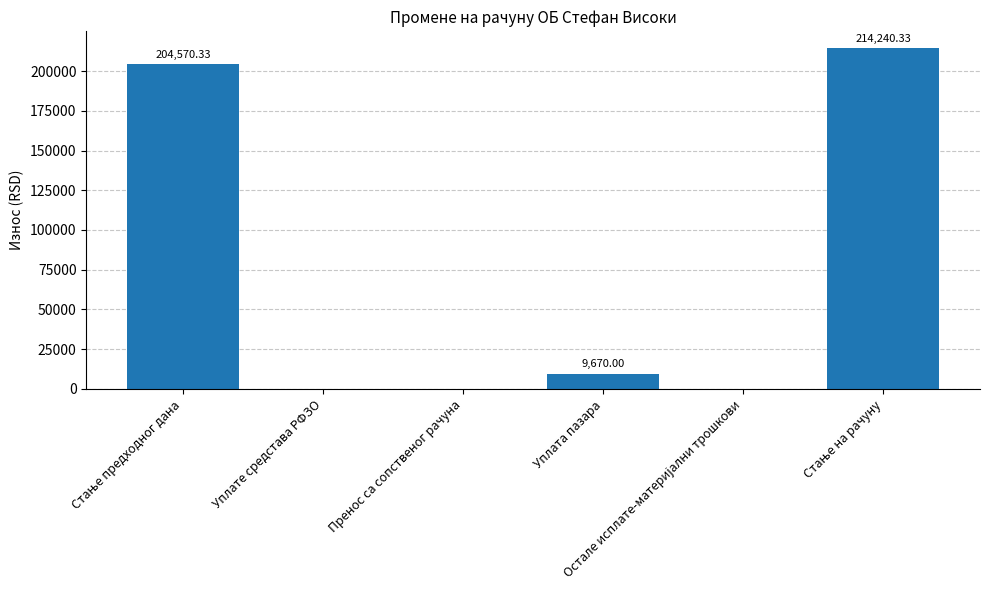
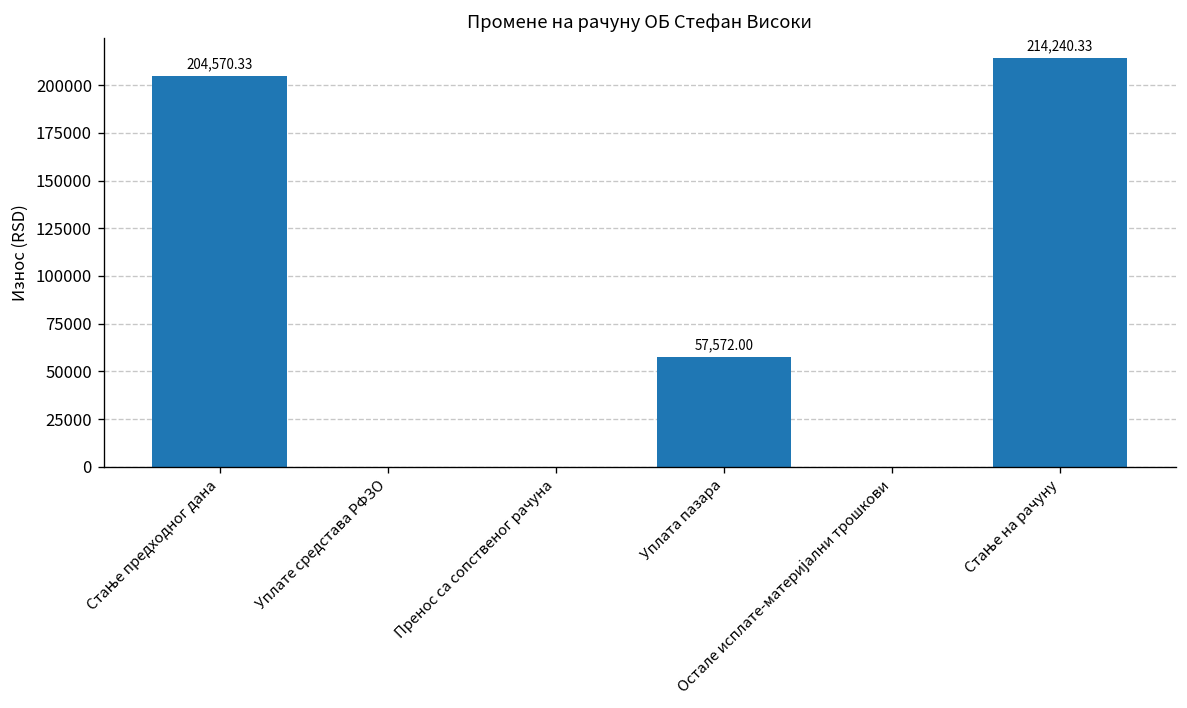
Уплата пазара: 9,670.00 -> 57,572.00
